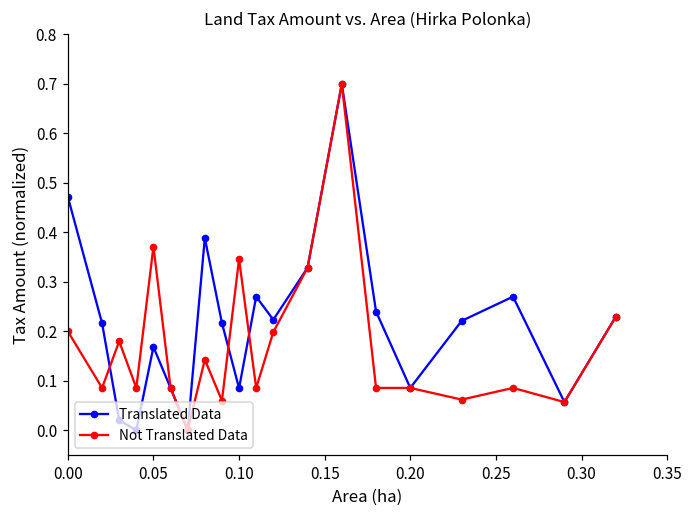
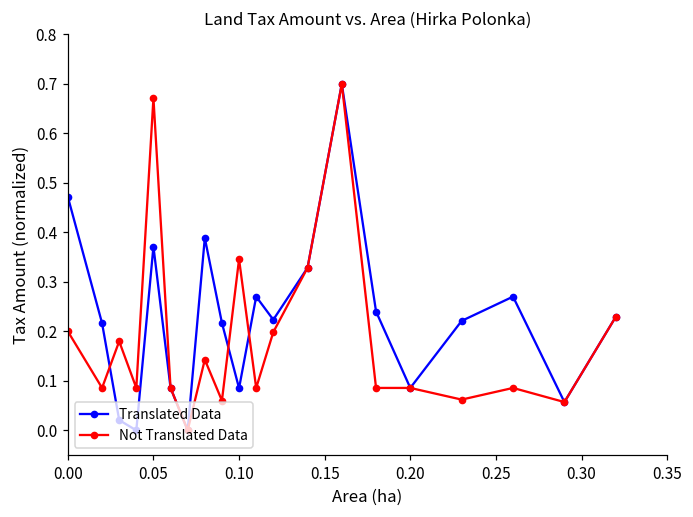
Translated Data, 0.05: 0.17 -> 0.37
Not Translated Data, 0.05: 0.37 -> 0.67
